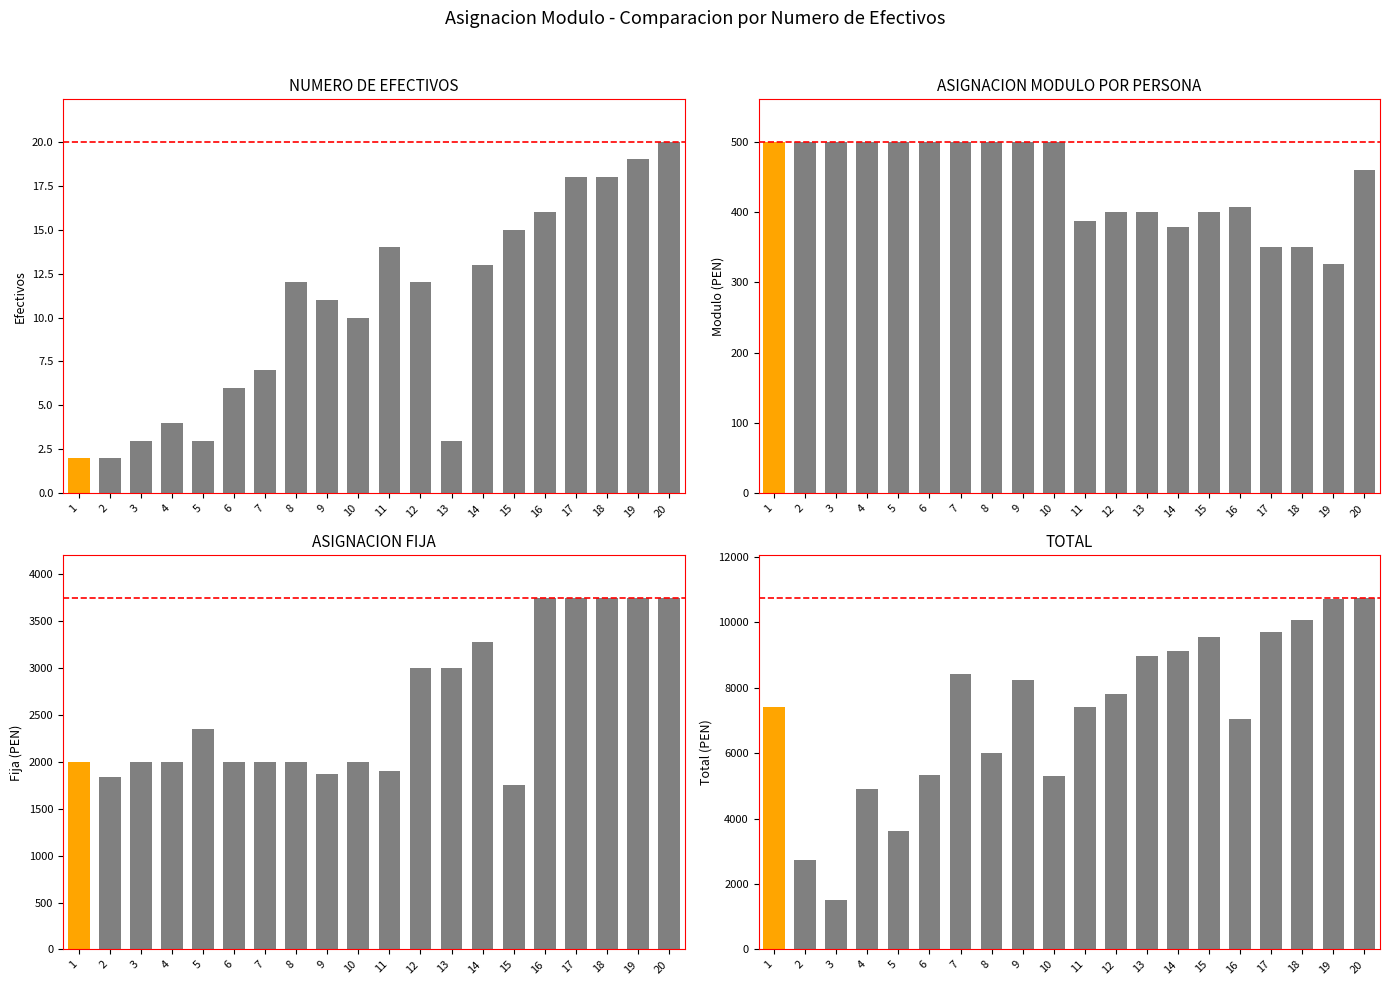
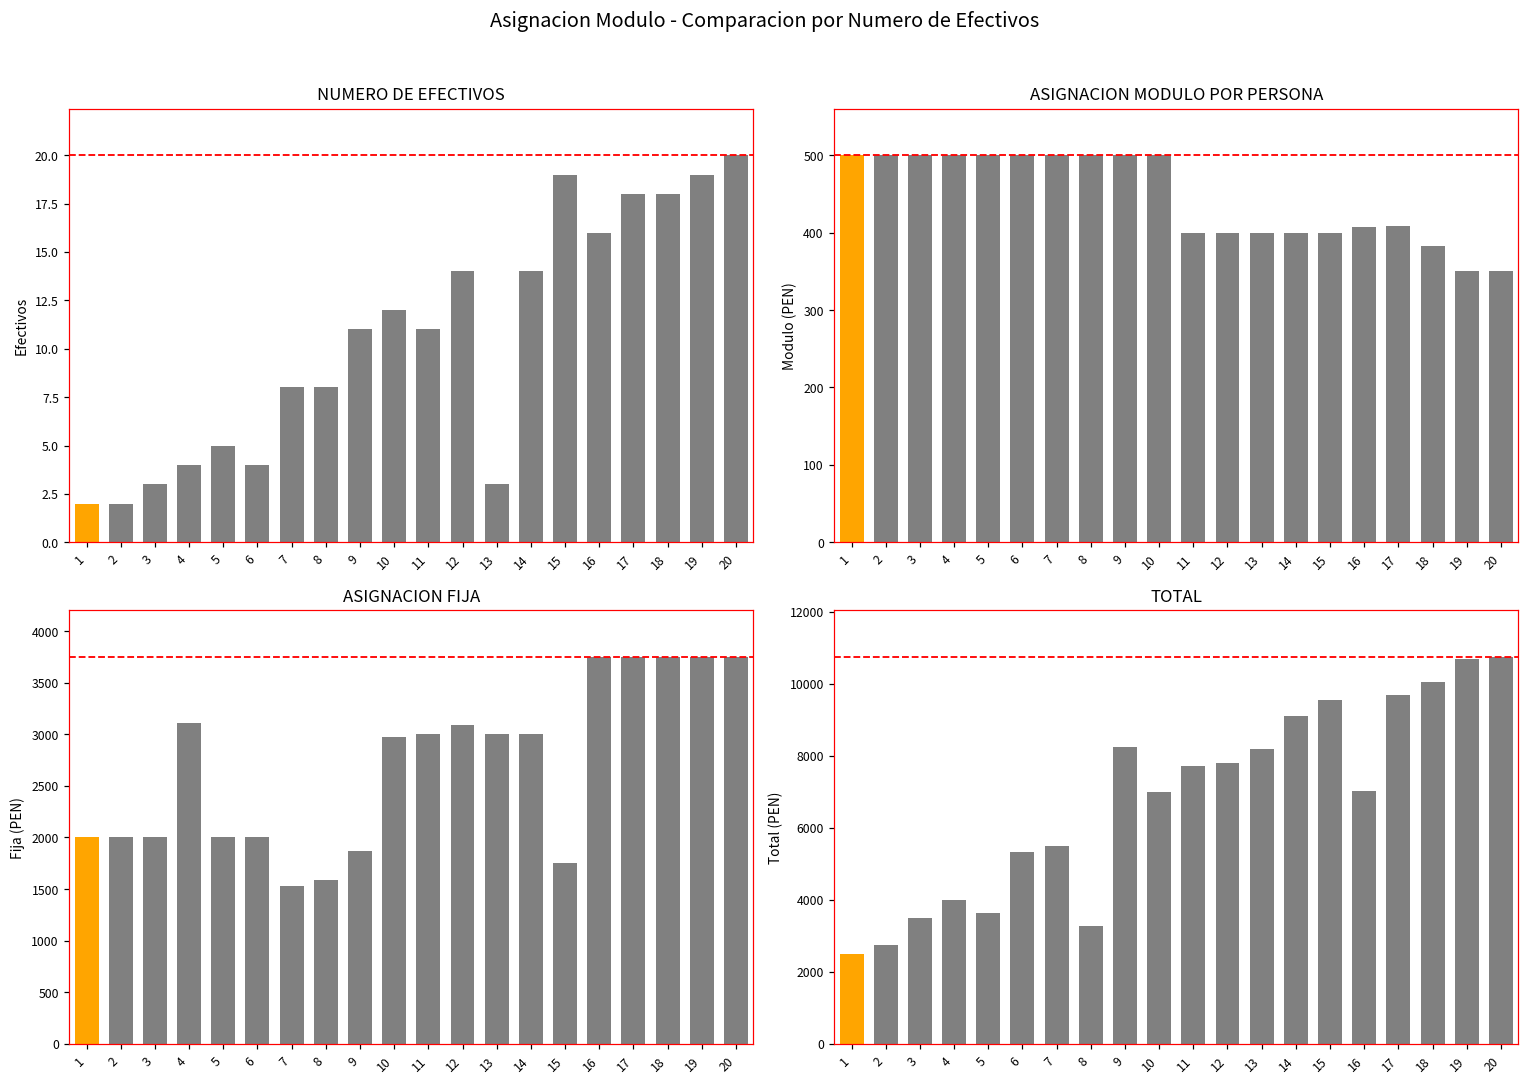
NUMERO DE EFECTIVOS, 5: 3 -> 5
NUMERO DE EFECTIVOS, 6: 6 -> 4
NUMERO DE EFECTIVOS, 7: 7 -> 8
NUMERO DE EFECTIVOS, 8: 12 -> 8
NUMERO DE EFECTIVOS, 10: 10 -> 12
NUMERO DE EFECTIVOS, 11: 14 -> 11
NUMERO DE EFECTIVOS, 12: 12 -> 14
NUMERO DE EFECTIVOS, 14: 13 -> 14
NUMERO DE EFECTIVOS, 15: 15 -> 19
ASIGNACION MODULO POR PERSONA, 11: 390 -> 400
ASIGNACION MODULO POR PERSONA, 14: 380 -> 400
ASIGNACION MODULO POR PERSONA, 17: 350 -> 410
ASIGNACION MODULO POR PERSONA, 18: 350 -> 380
ASIGNACION MODULO POR PERSONA, 19: 330 -> 350
ASIGNACION MODULO POR PERSONA, 20: 460 -> 350
ASIGNACION FIJA, 2: 1800 -> 2000
ASIGNACION FIJA, 4: 2000 -> 3100
ASIGNACION FIJA, 5: 2400 -> 2000
ASIGNACION FIJA, 7: 2000 -> 1500
ASIGNACION FIJA, 8: 2000 -> 1600
ASIGNACION FIJA, 10: 2000 -> 3000
ASIGNACION FIJA, 11: 1900 -> 3000
ASIGNACION FIJA, 12: 3000 -> 3100
ASIGNACION FIJA, 14: 3300 -> 3000
TOTAL, 1: 7400 -> 2500
TOTAL, 3: 1500 -> 3500
TOTAL, 4: 4900 -> 4000
TOTAL, 7: 8400 -> 5500
TOTAL, 8: 6000 -> 3300
TOTAL, 10: 5300 -> 7000
TOTAL, 11: 7400 -> 7700
TOTAL, 13: 9000 -> 8200
